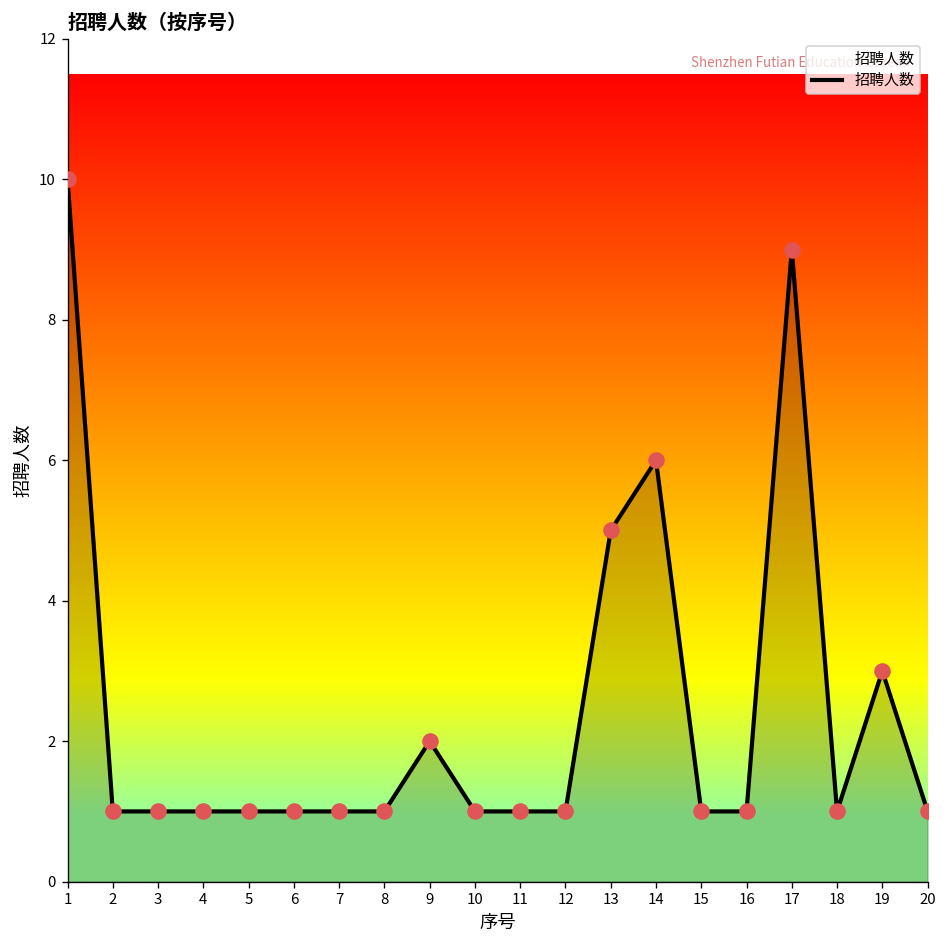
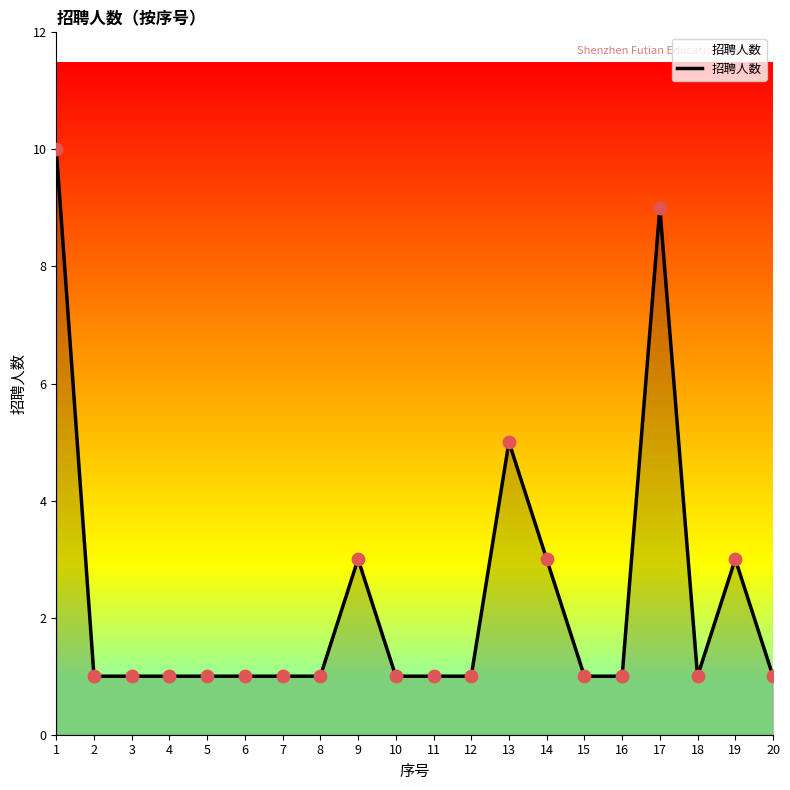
9: 2 -> 3
14: 6 -> 3
